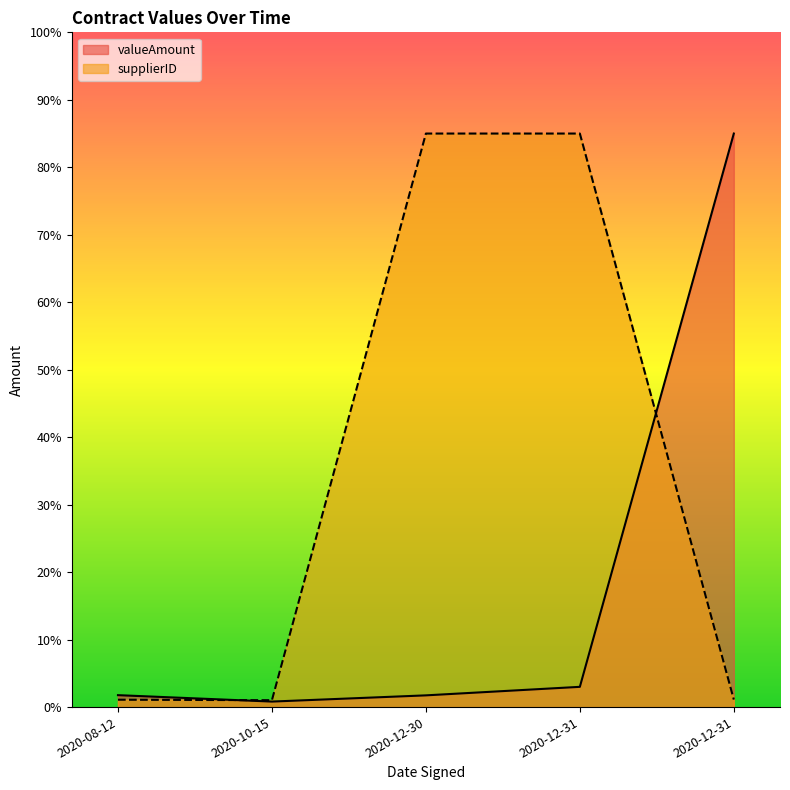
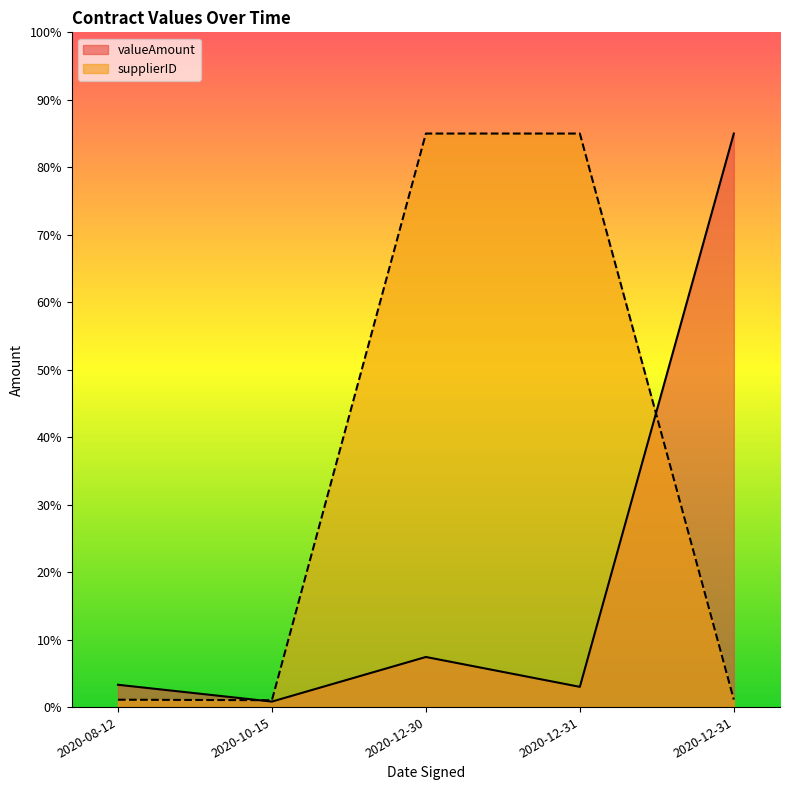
valueAmount, 2020-08-12: 2% -> 3%
valueAmount, 2020-12-30: 2% -> 7%
